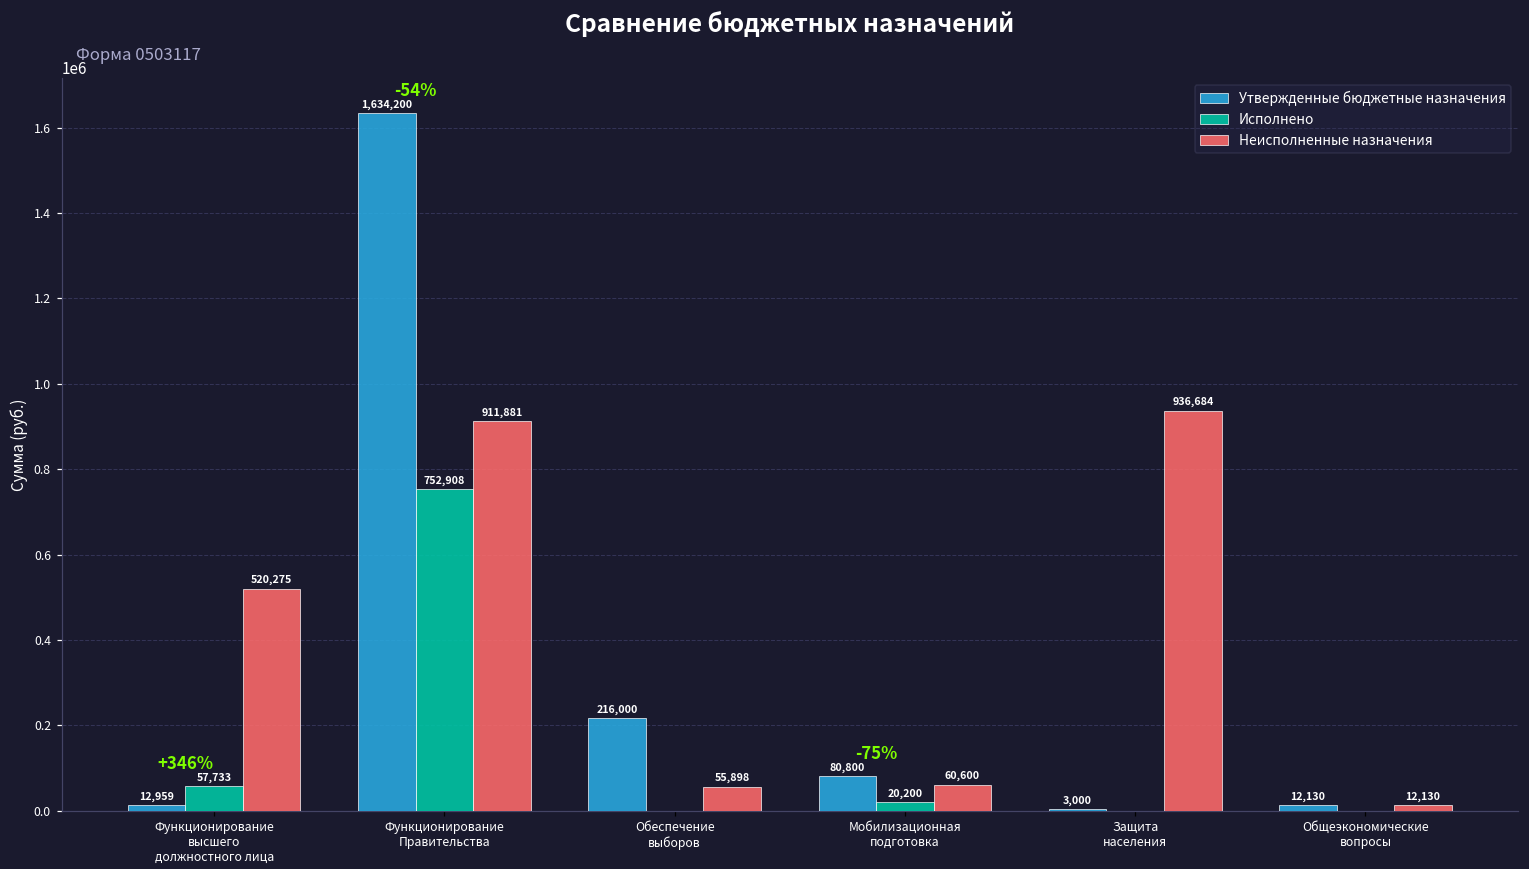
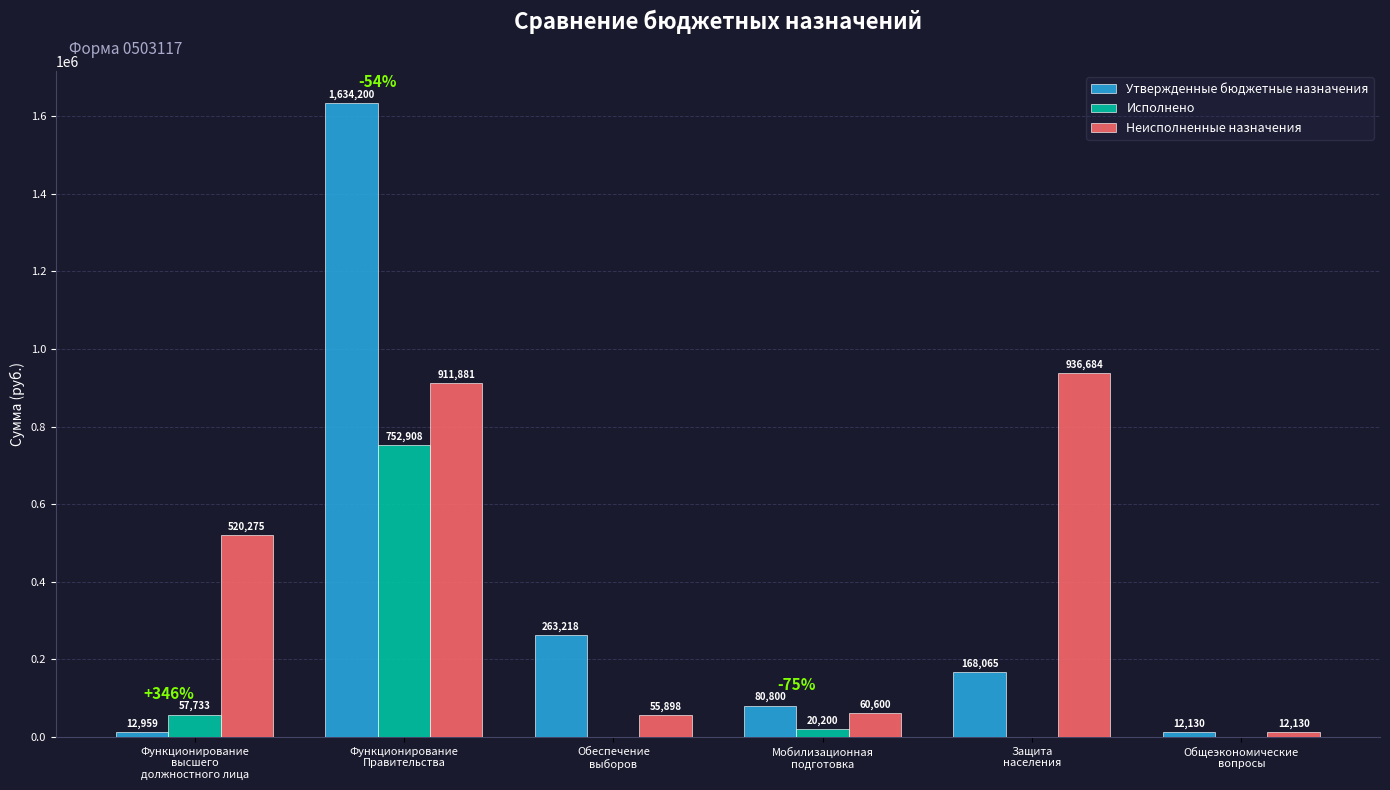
Утвержденные бюджетные назначения, Обеспечение выборов: 216,000 -> 263,218
Утвержденные бюджетные назначения, Защита населения: 3,000 -> 168,065
